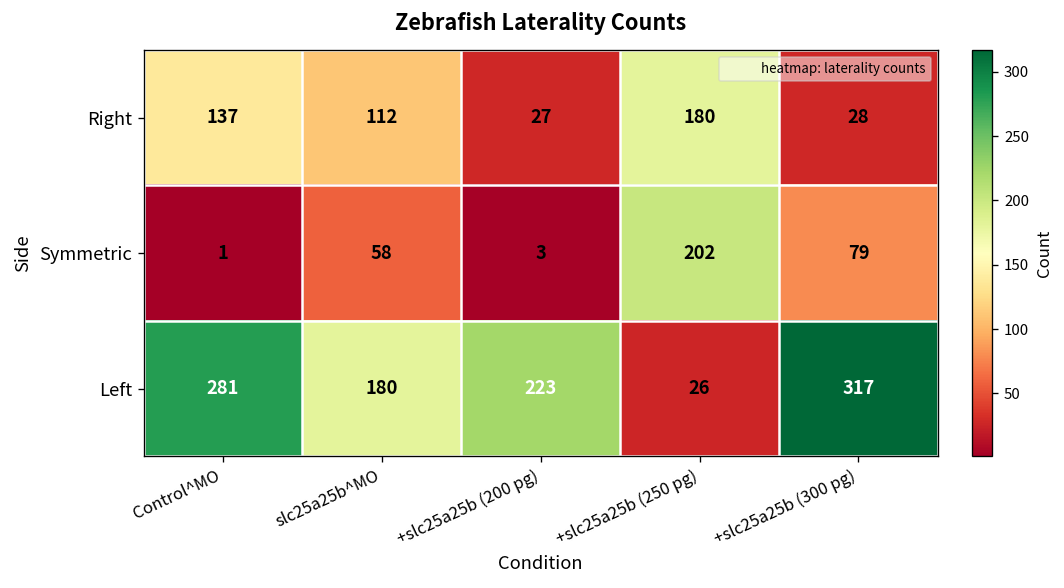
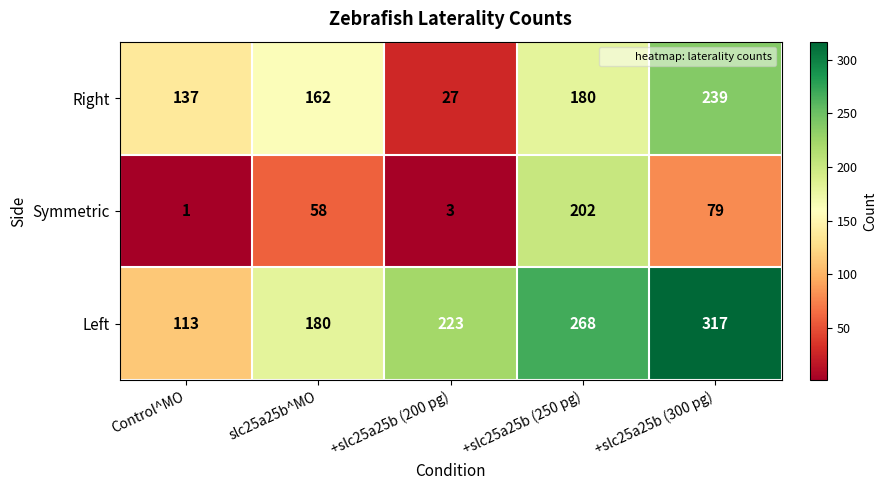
Right, slc25a25b^MO: 112 -> 162
Right, +slc25a25b (300 pg): 28 -> 239
Left, Control^MO: 281 -> 113
Left, +slc25a25b (250 pg): 26 -> 268
